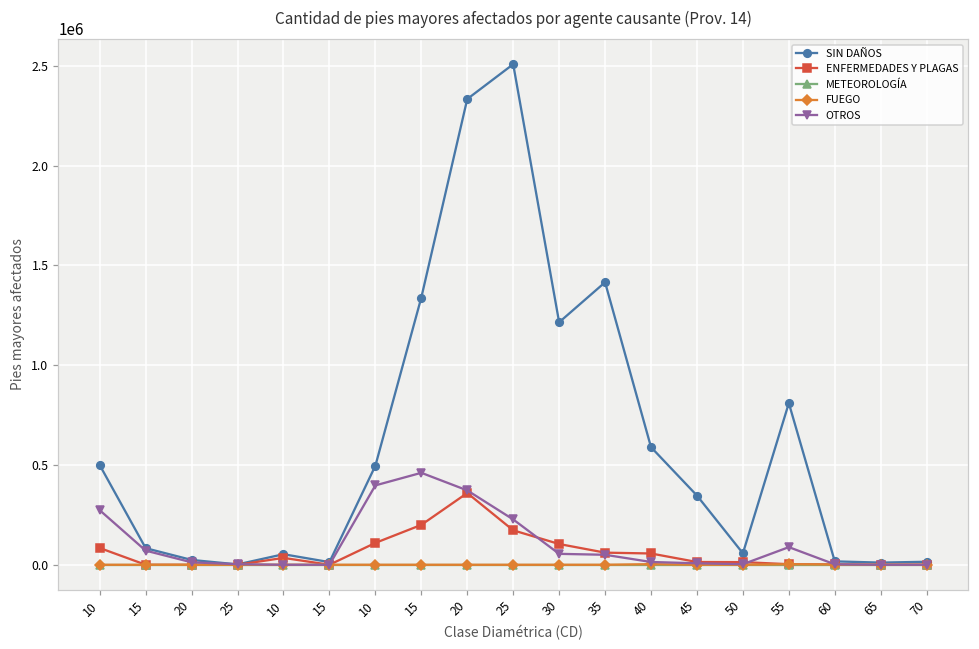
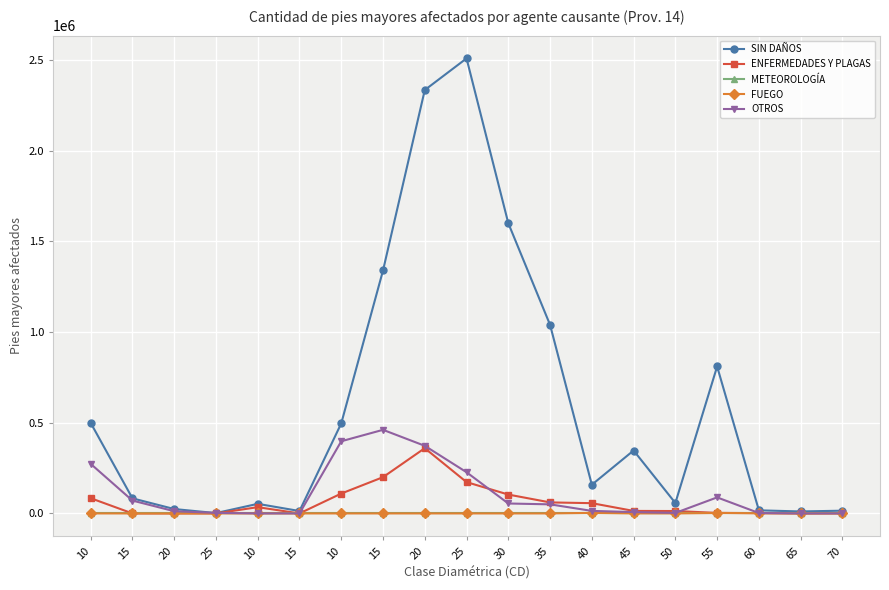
SIN DAÑOS, 30: 1220000 -> 1600000
SIN DAÑOS, 35: 1420000 -> 1040000
SIN DAÑOS, 40: 590000 -> 160000
